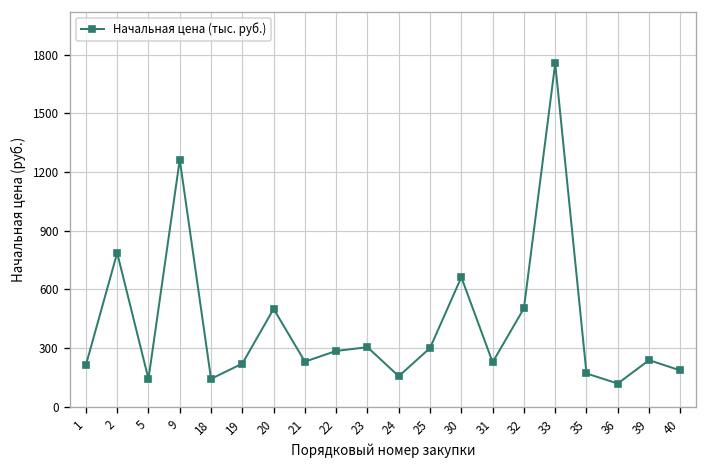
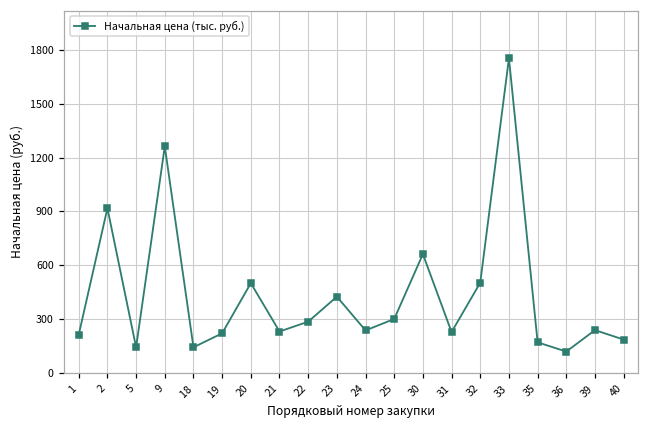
2: 790 -> 920
23: 300 -> 420
24: 160 -> 240
